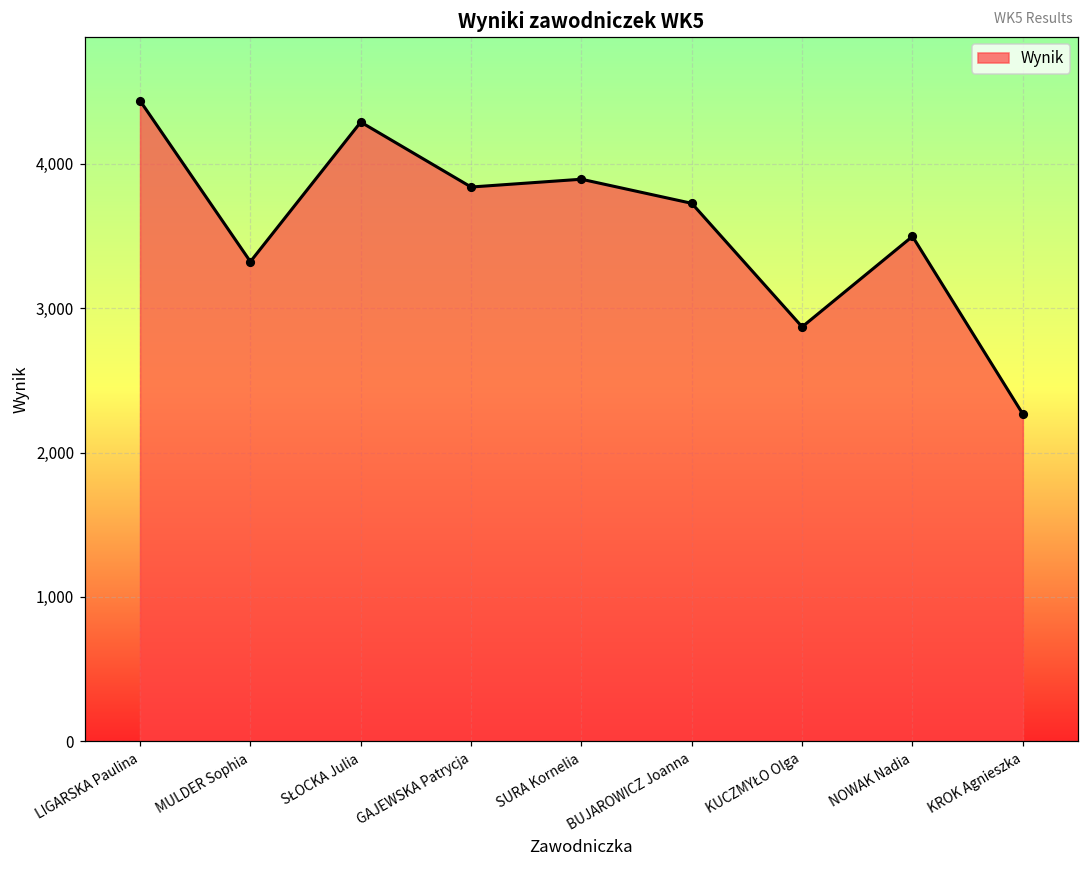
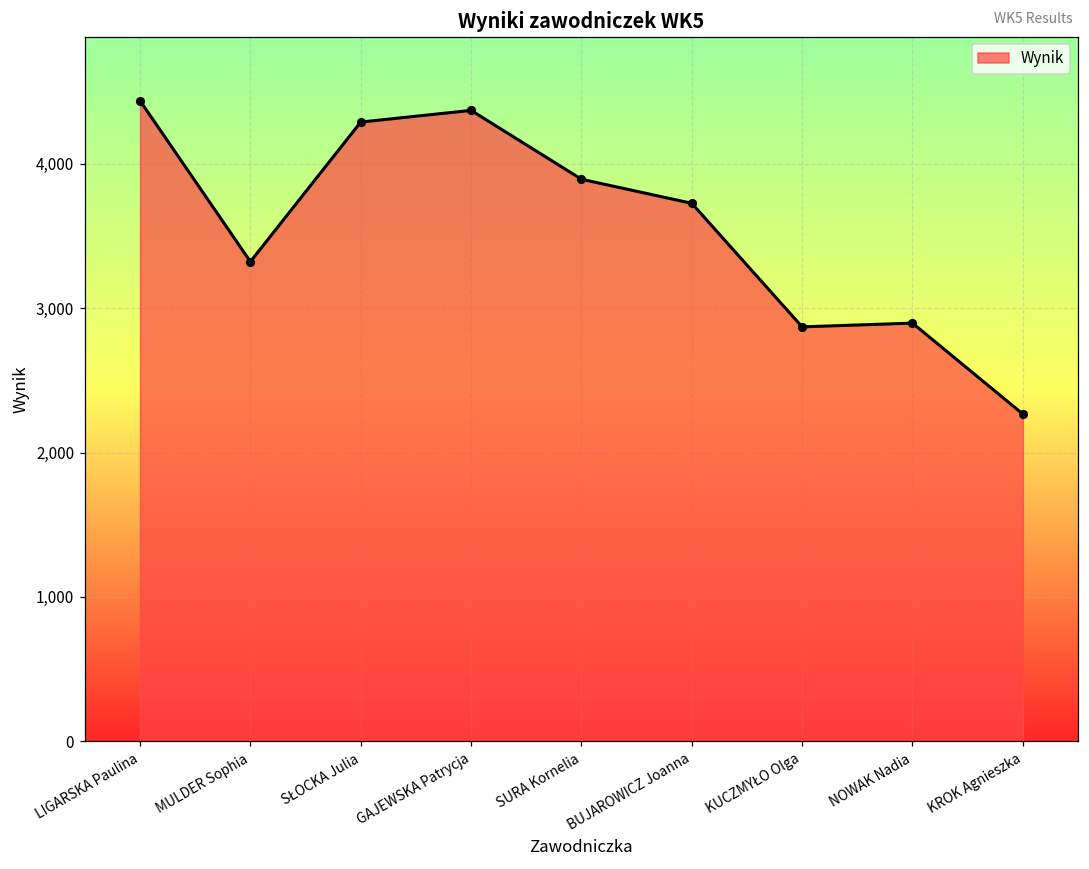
GAJEWSKA Patrycja: 3,840 -> 4,370
NOWAK Nadia: 3,500 -> 2,900
